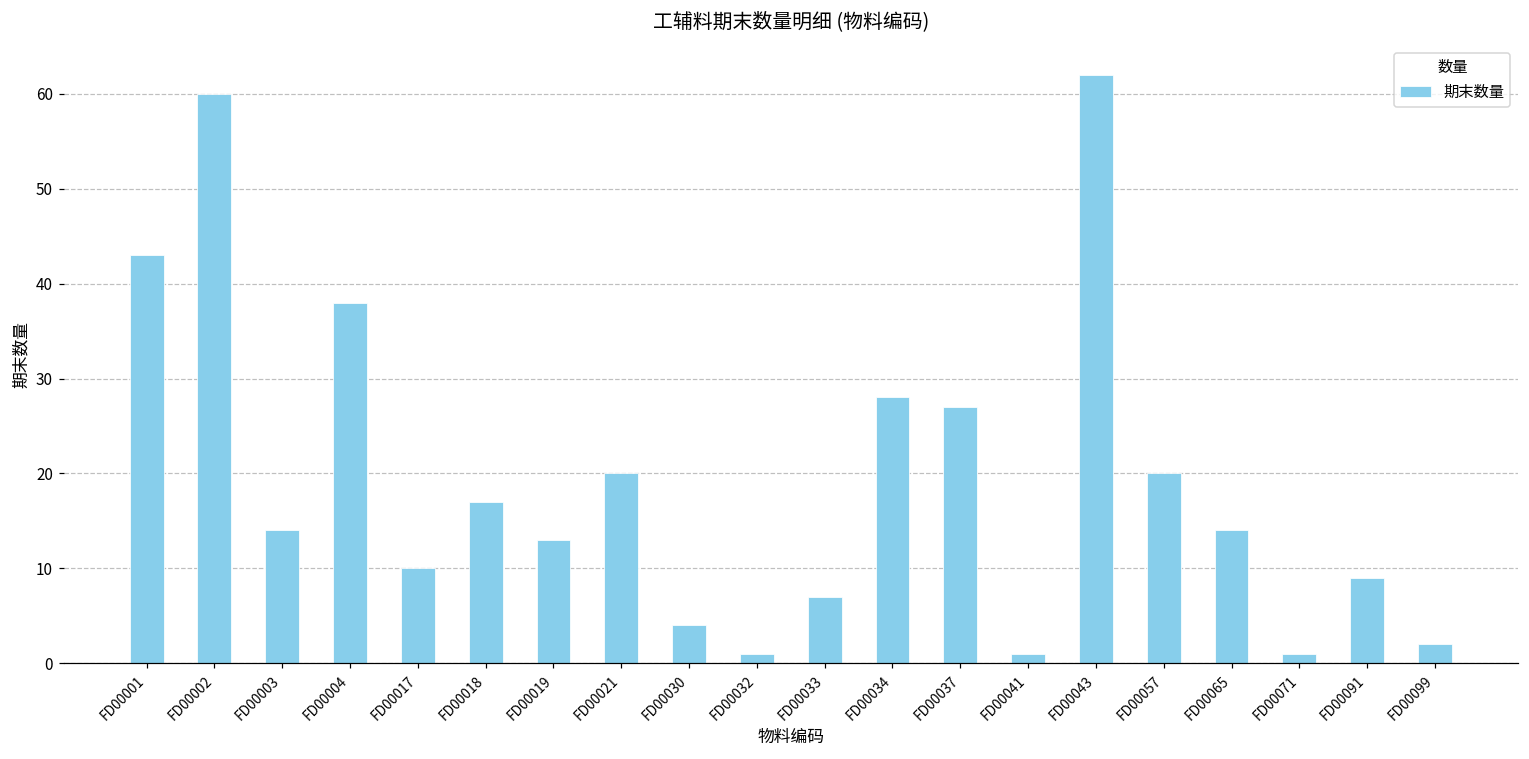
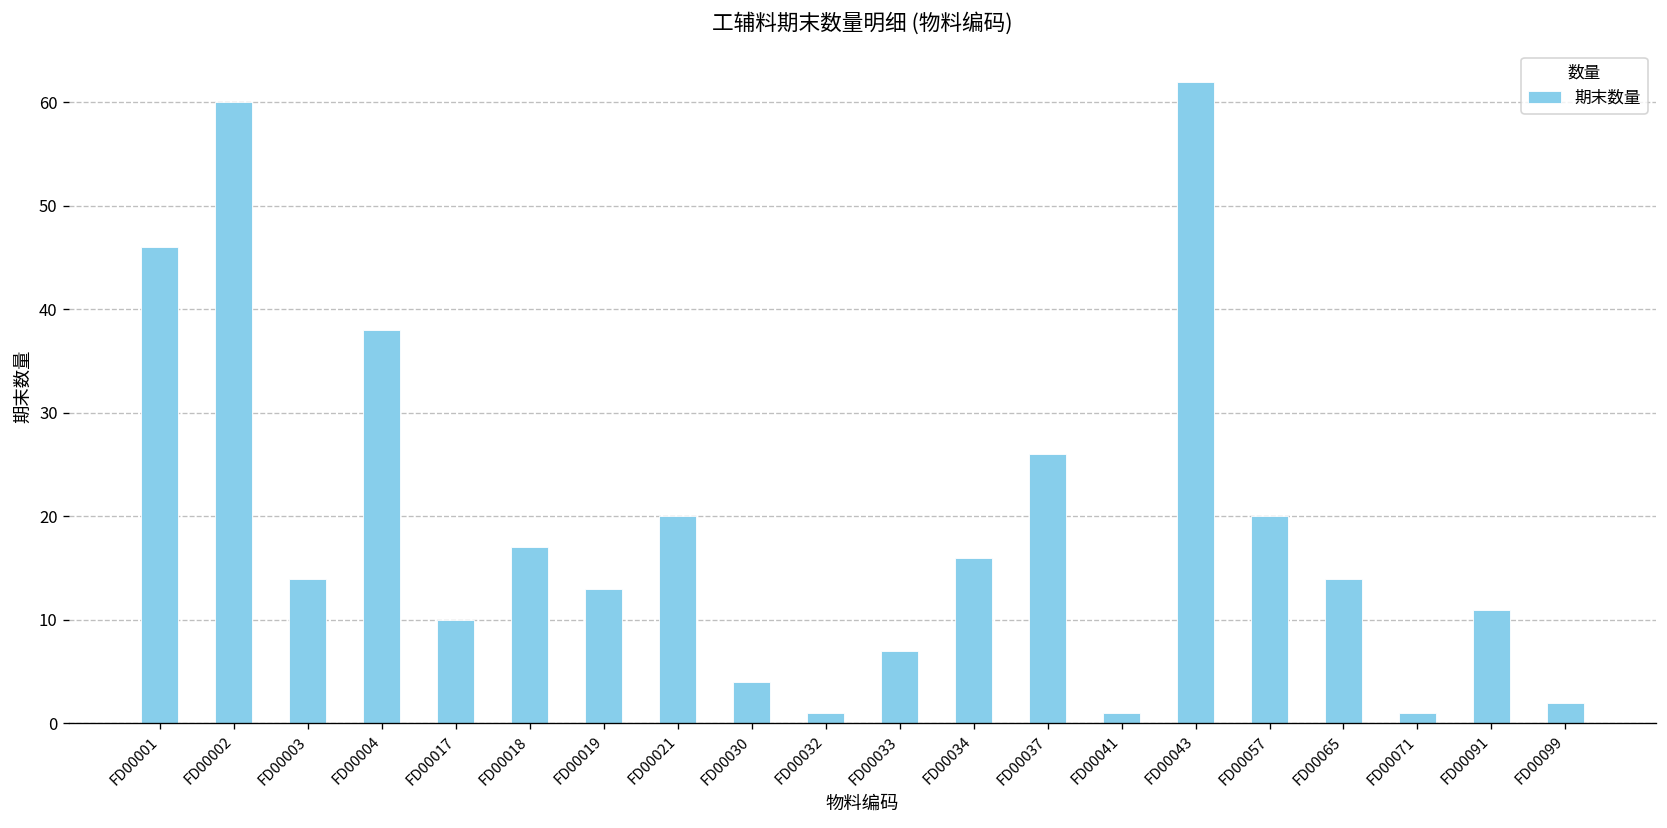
FD00001: 43 -> 46
FD00034: 28 -> 16
FD00037: 27 -> 26
FD00091: 9 -> 11
